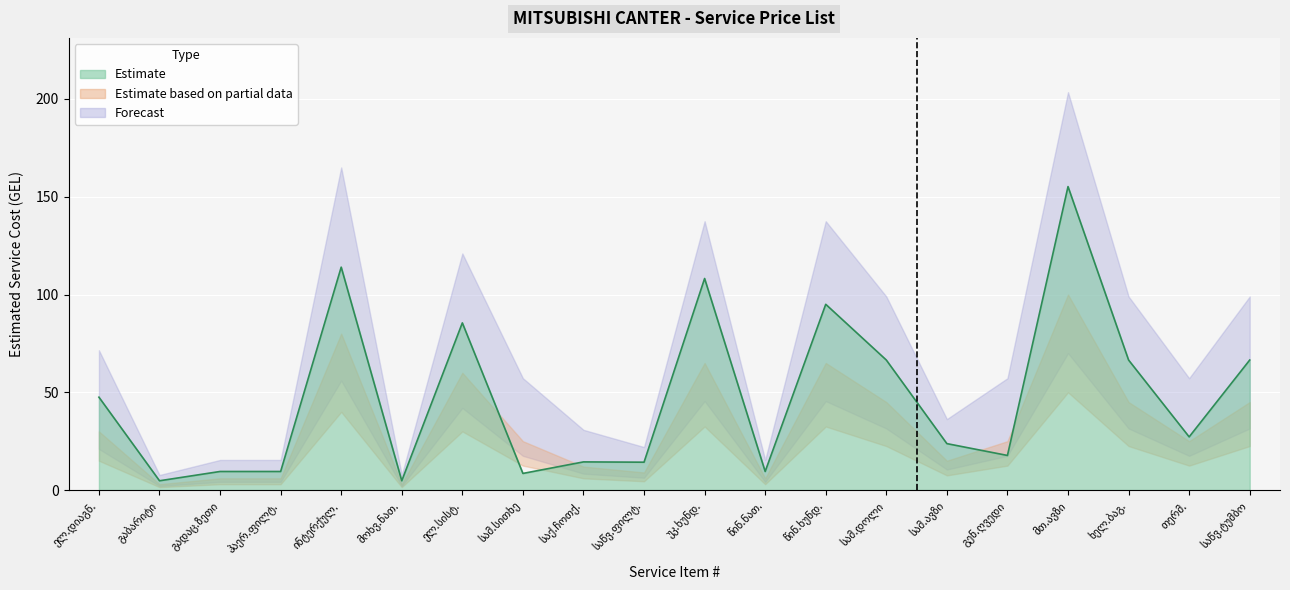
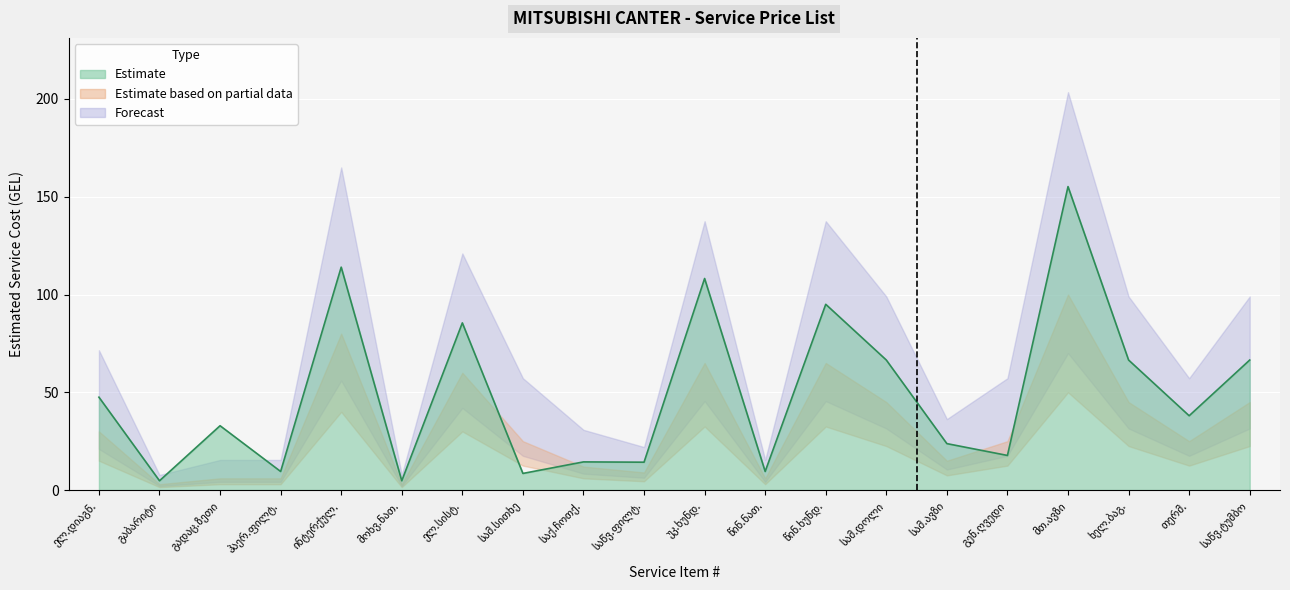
Estimate, გადაც.ზეთი: 10 -> 33
Estimate, თერმ.: 27 -> 38
